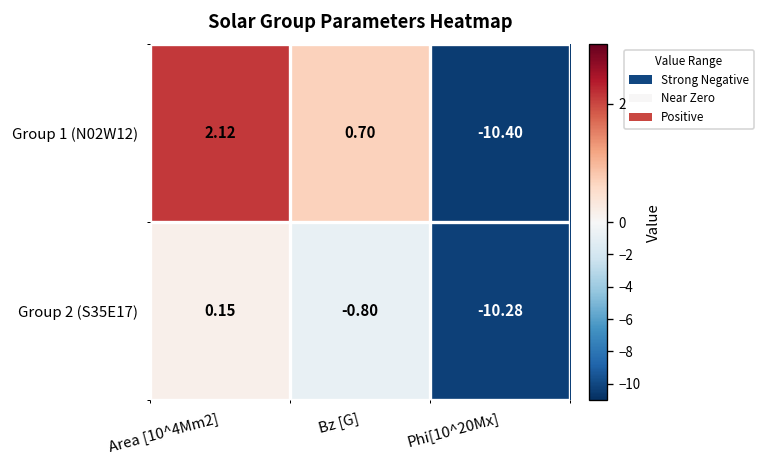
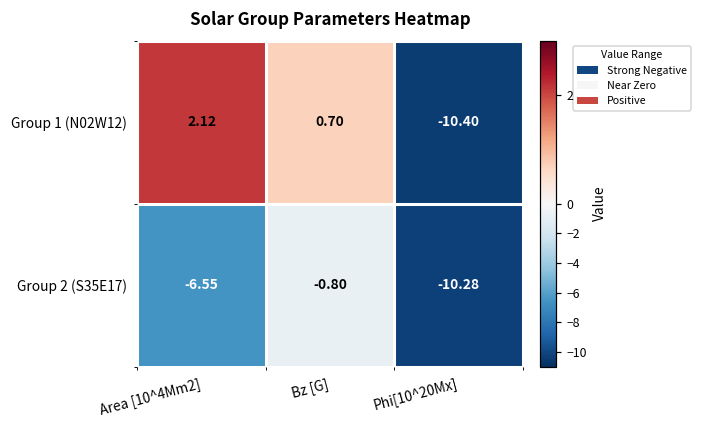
Group 2 (S35E17), Area [10^4Mm2]: 0.15 -> -6.55
